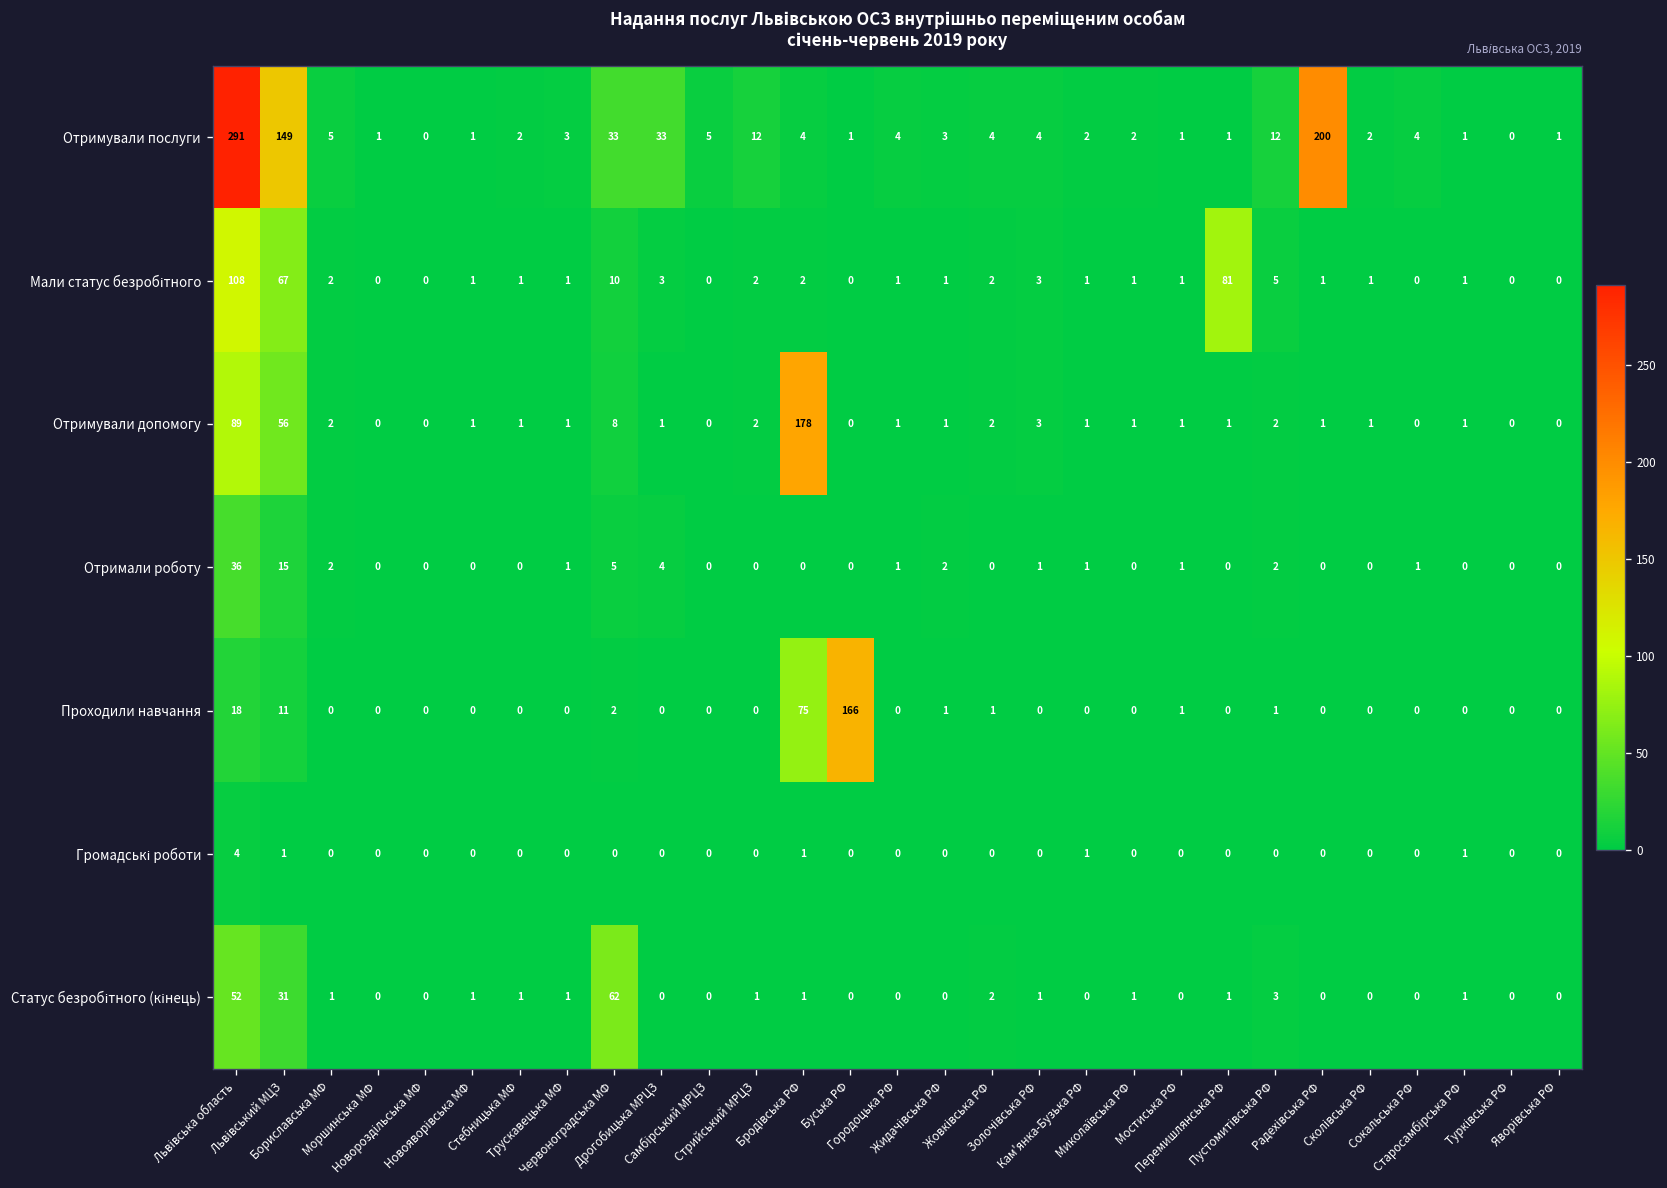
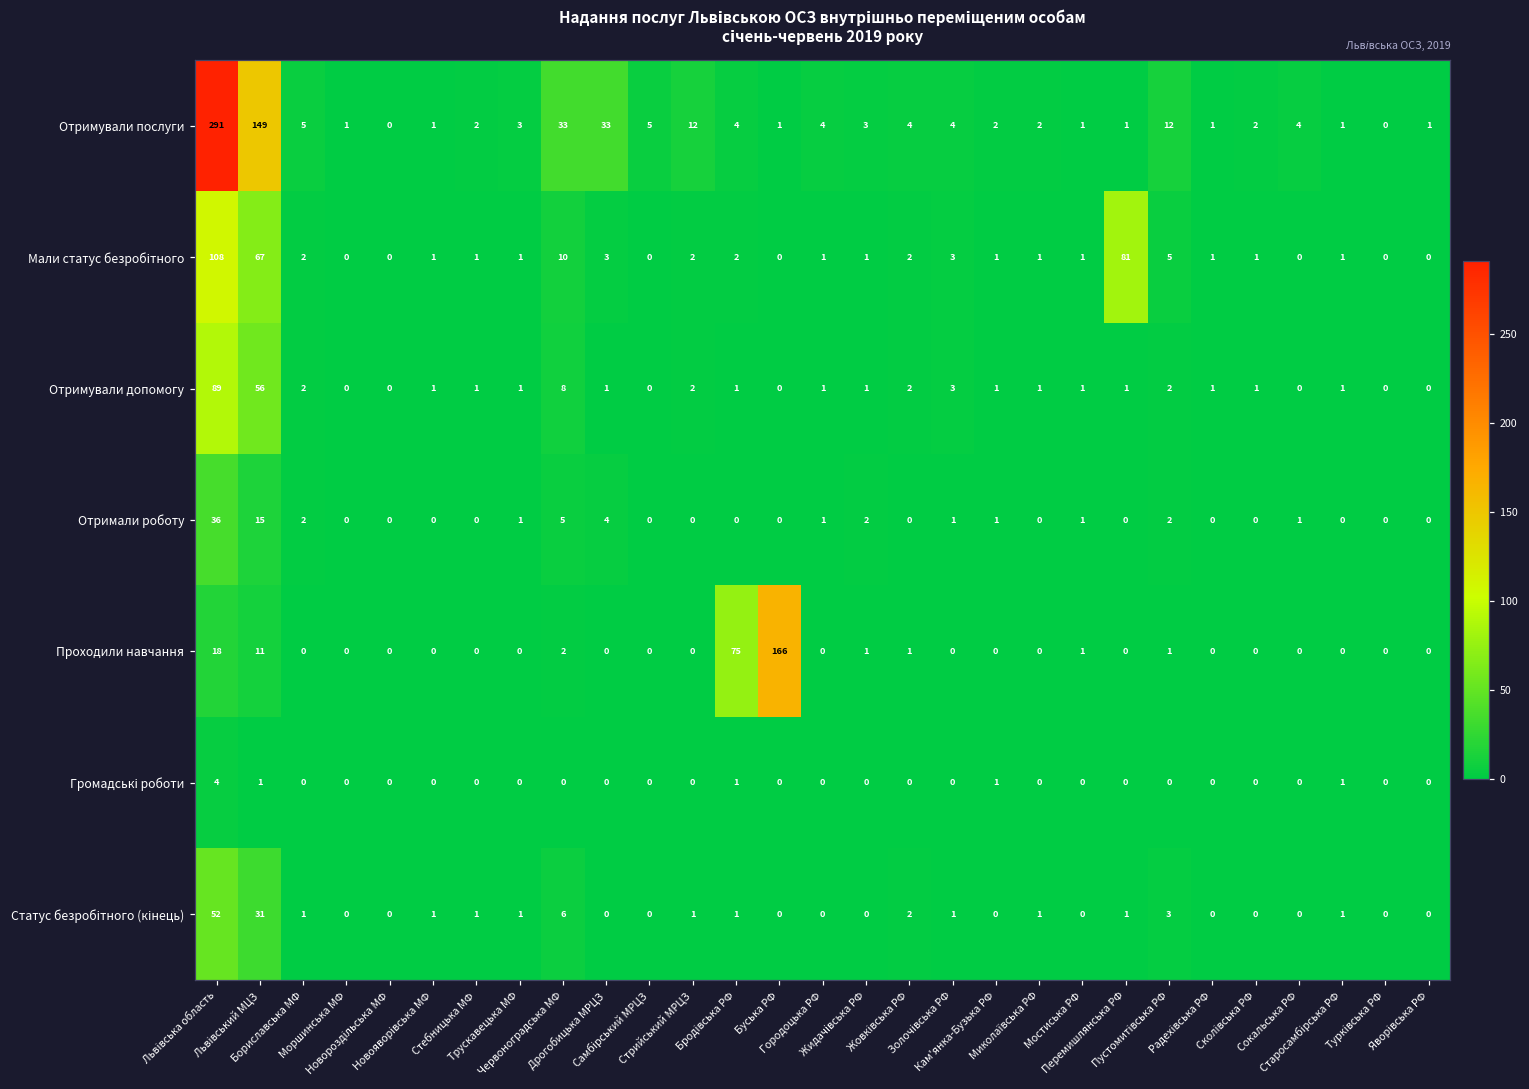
Отримували послуги, Радехівська РФ: 200 -> 1
Отримували допомогу, Бродівська РФ: 178 -> 1
Статус безробітного (кінець), Червоноградська МФ: 62 -> 6
